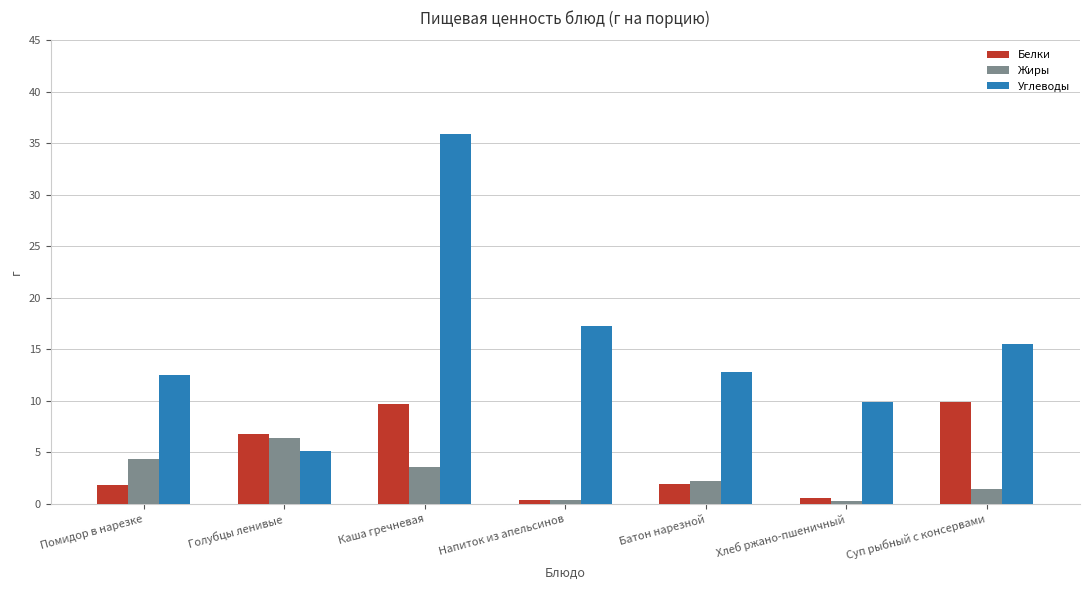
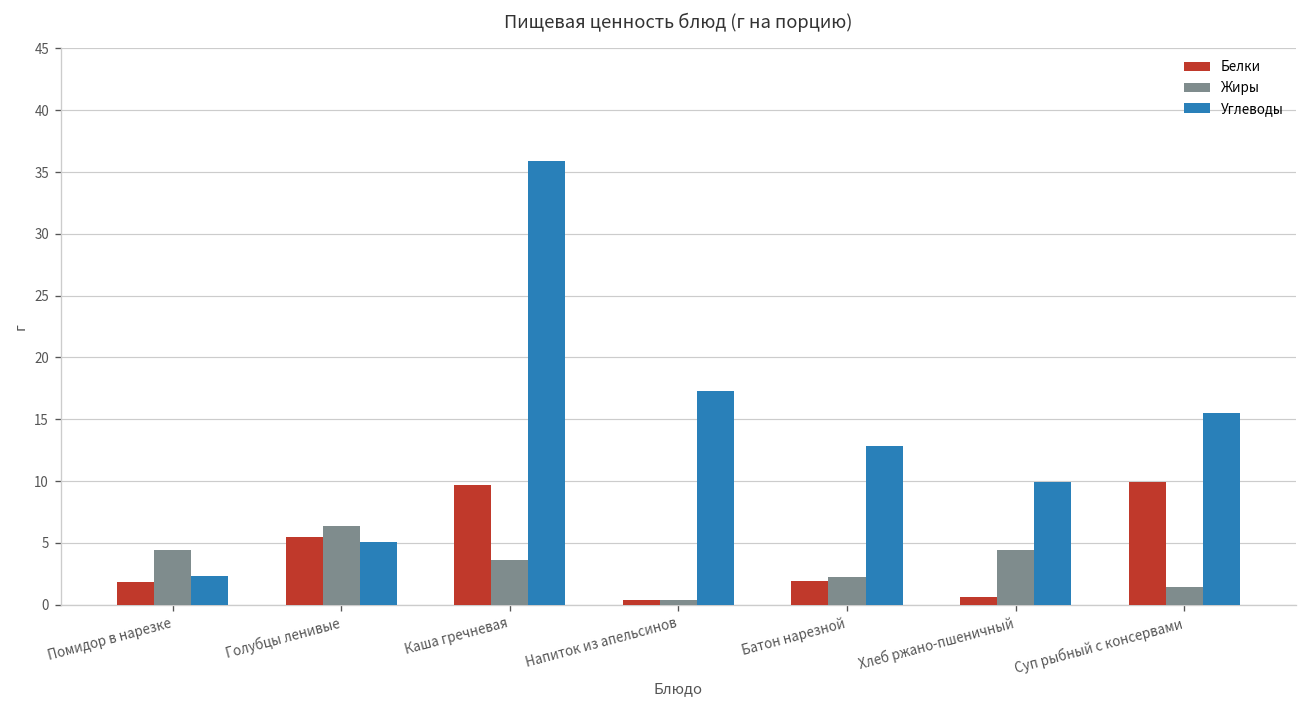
Углеводы, Помидор в нарезке: 12.5 -> 2.3
Белки, Голубцы ленивые: 6.8 -> 5.5
Жиры, Хлеб ржано-пшеничный: 0.3 -> 4.4
